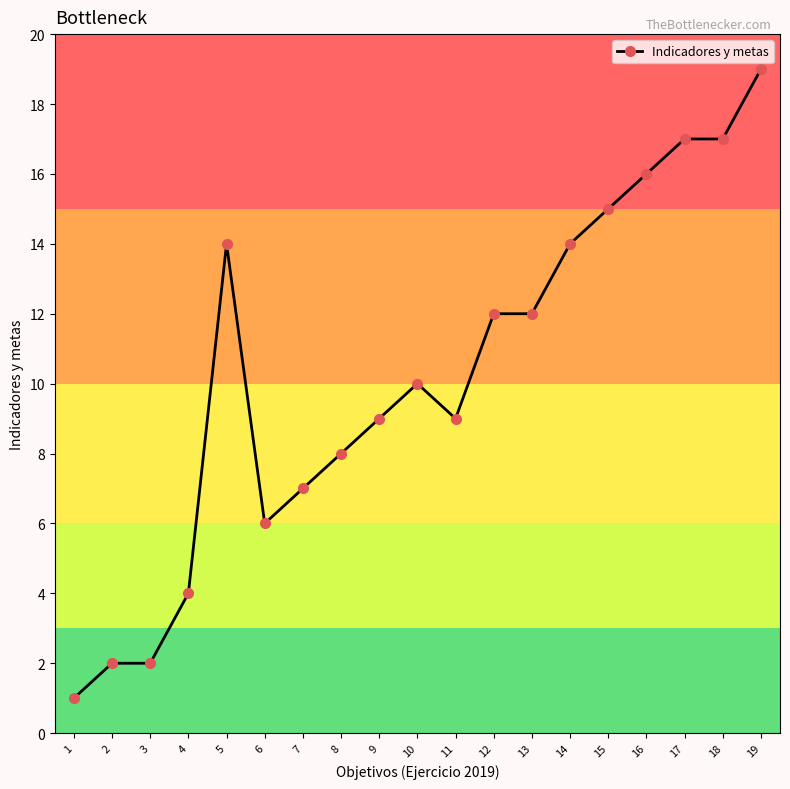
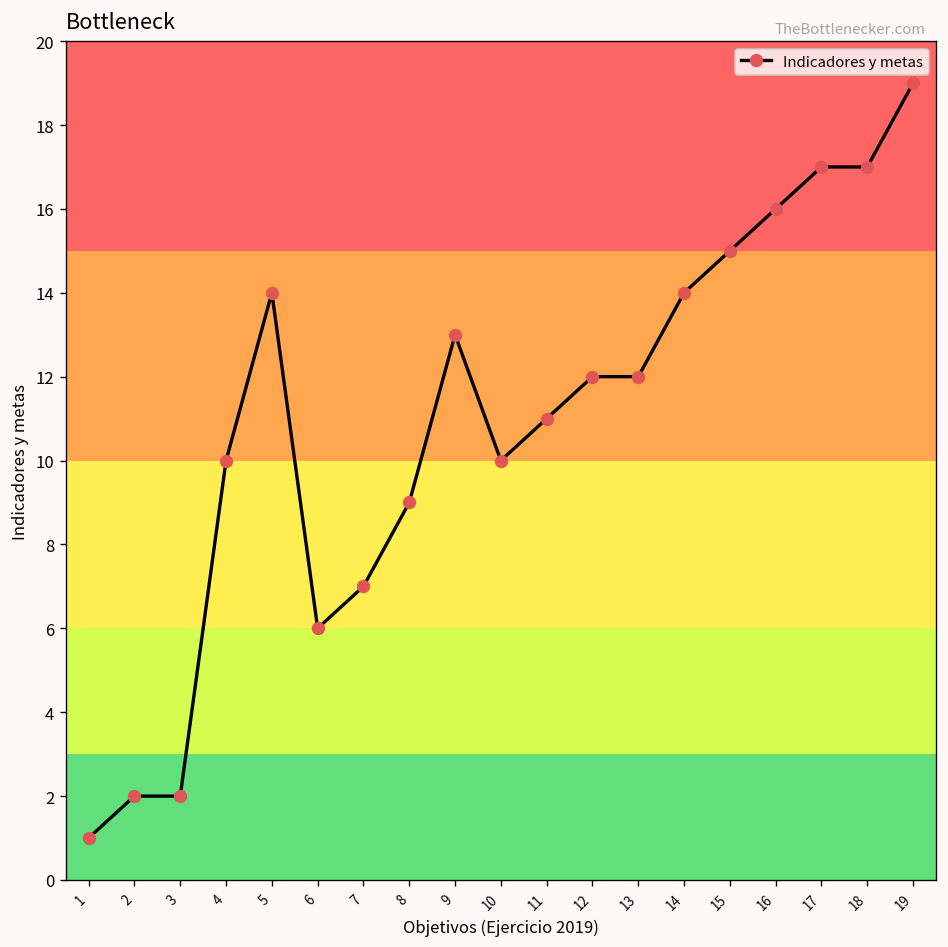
4: 4 -> 10
8: 8 -> 9
9: 9 -> 13
11: 9 -> 11
